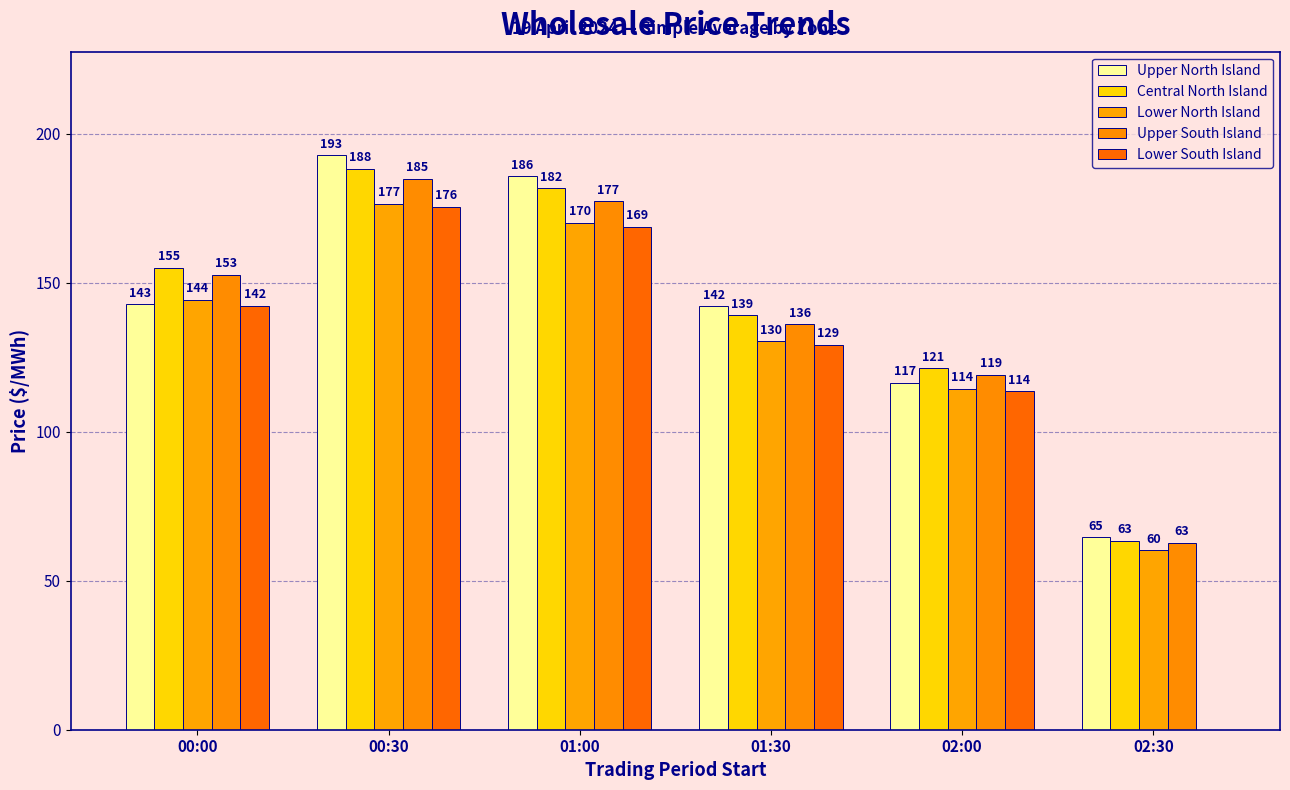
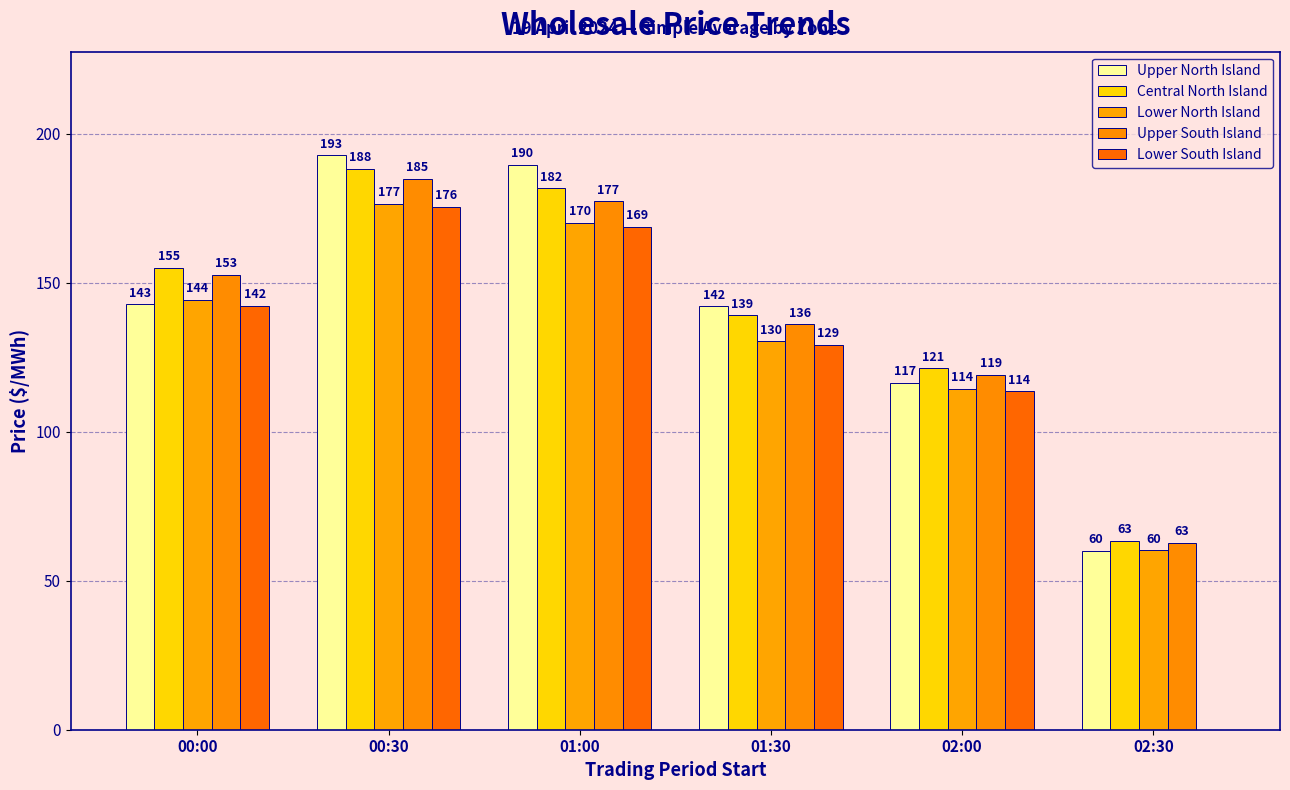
Upper North Island, 01:00: 186 -> 190
Upper North Island, 02:30: 65 -> 60
